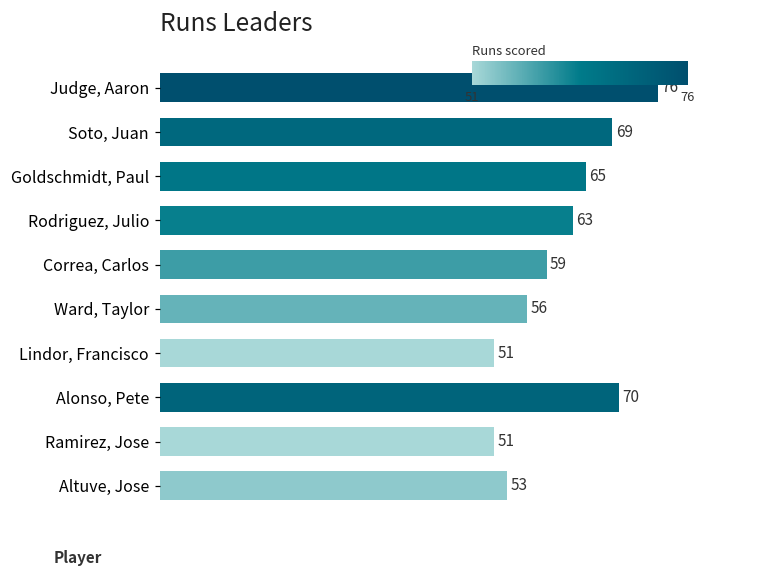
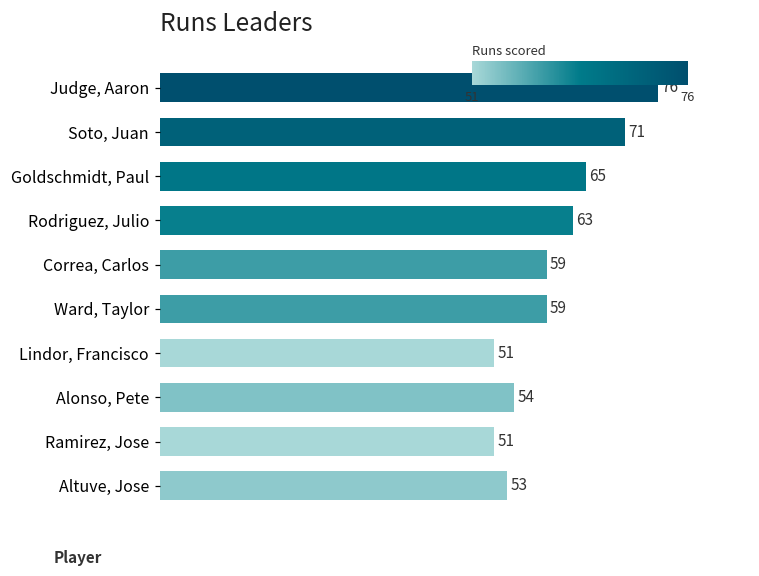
Soto, Juan: 69 -> 71
Ward, Taylor: 56 -> 59
Alonso, Pete: 70 -> 54
